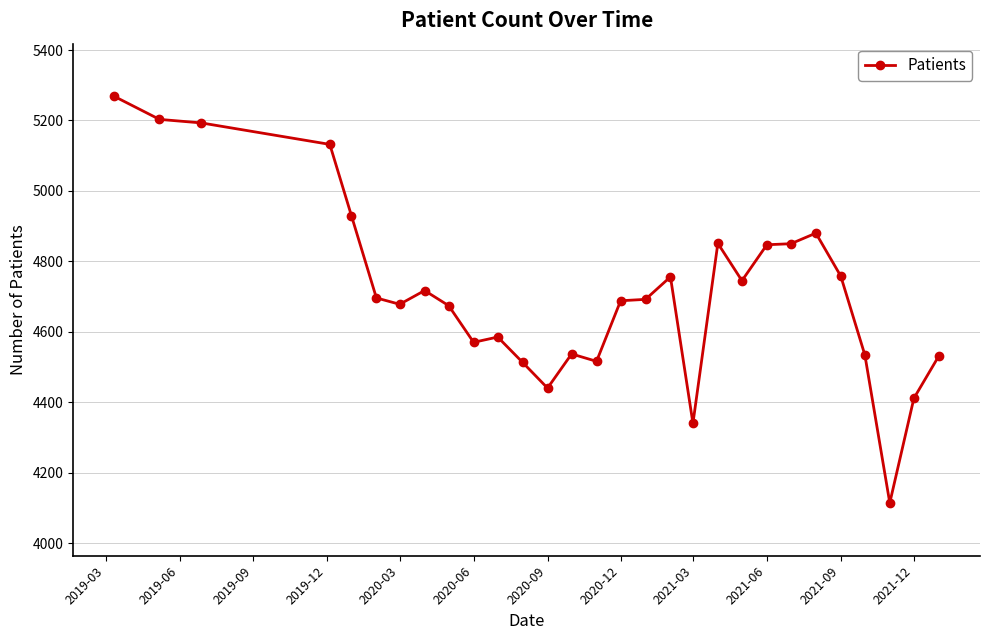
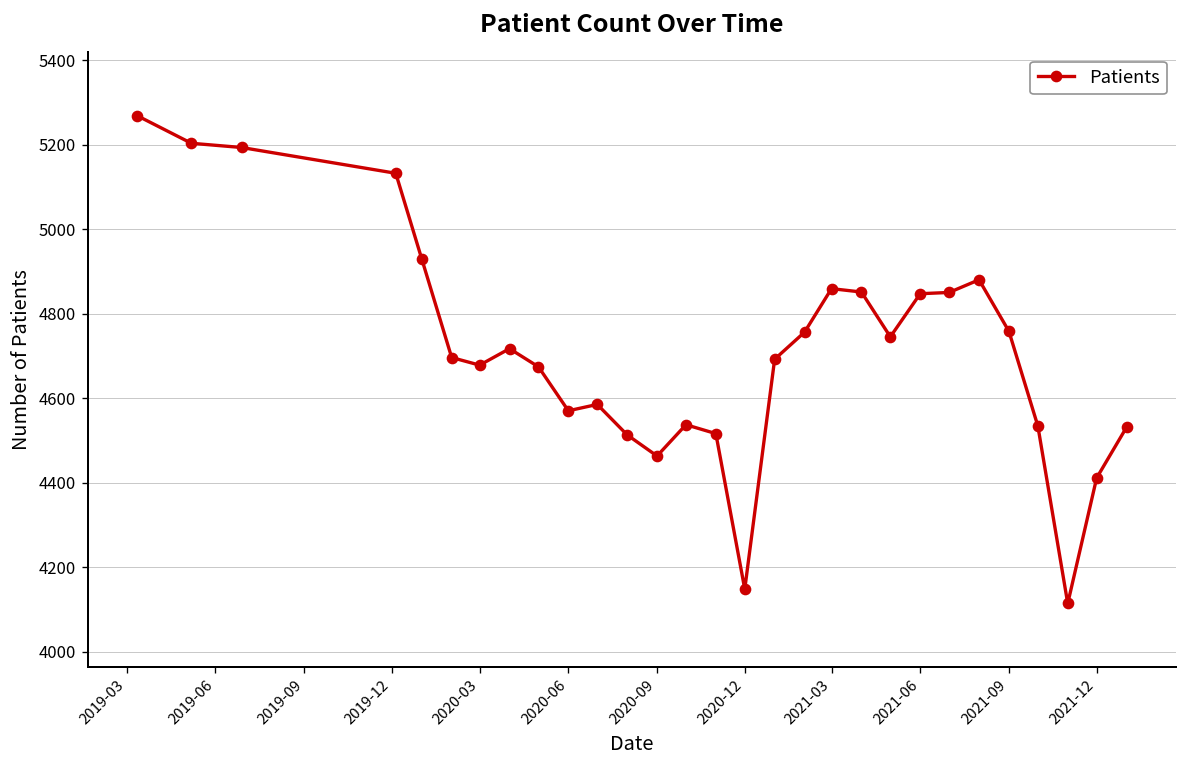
2020-09: 4440 -> 4460
2020-12: 4690 -> 4150
2021-03: 4340 -> 4860
